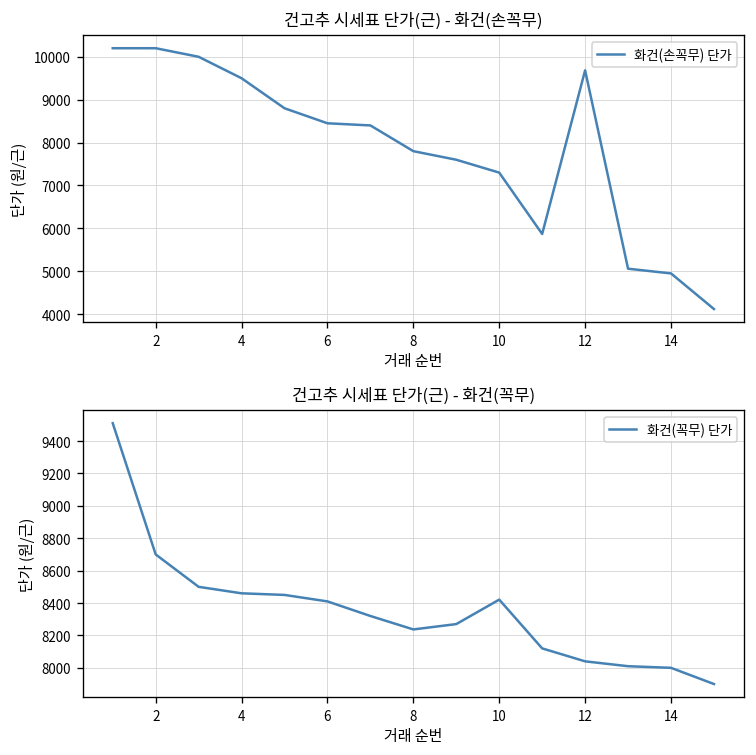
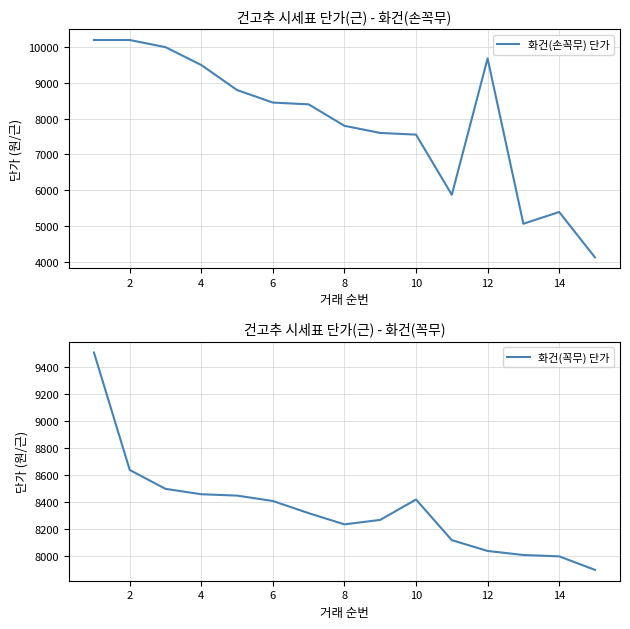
건고추 시세표 단가(근) - 화건(손꼭무), 10: 7300 -> 7600
건고추 시세표 단가(근) - 화건(손꼭무), 14: 5000 -> 5400
건고추 시세표 단가(근) - 화건(꼭무), 2: 8700 -> 8640
